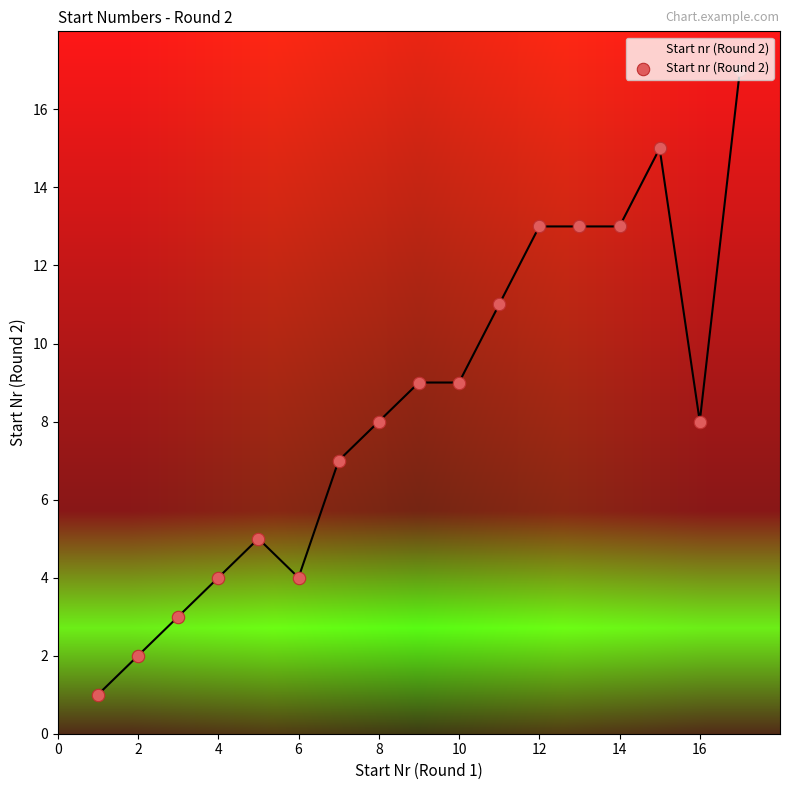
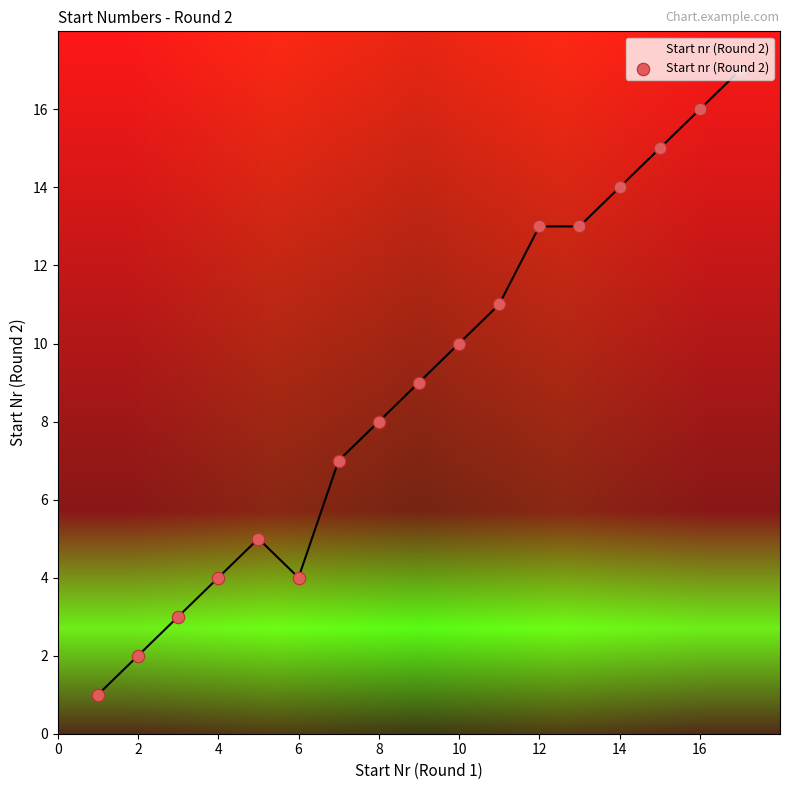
10: 9 -> 10
14: 13 -> 14
16: 8 -> 16
